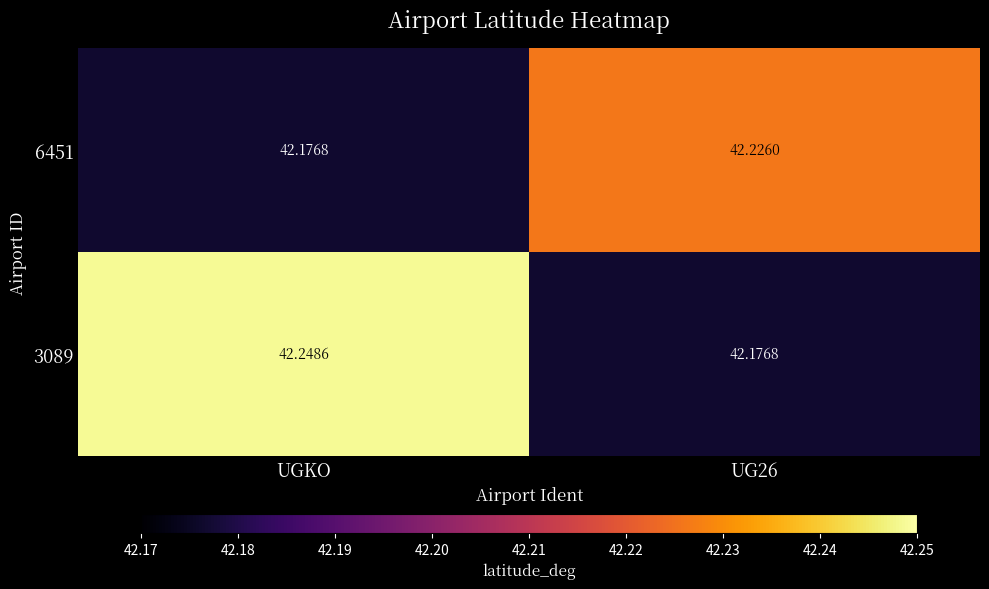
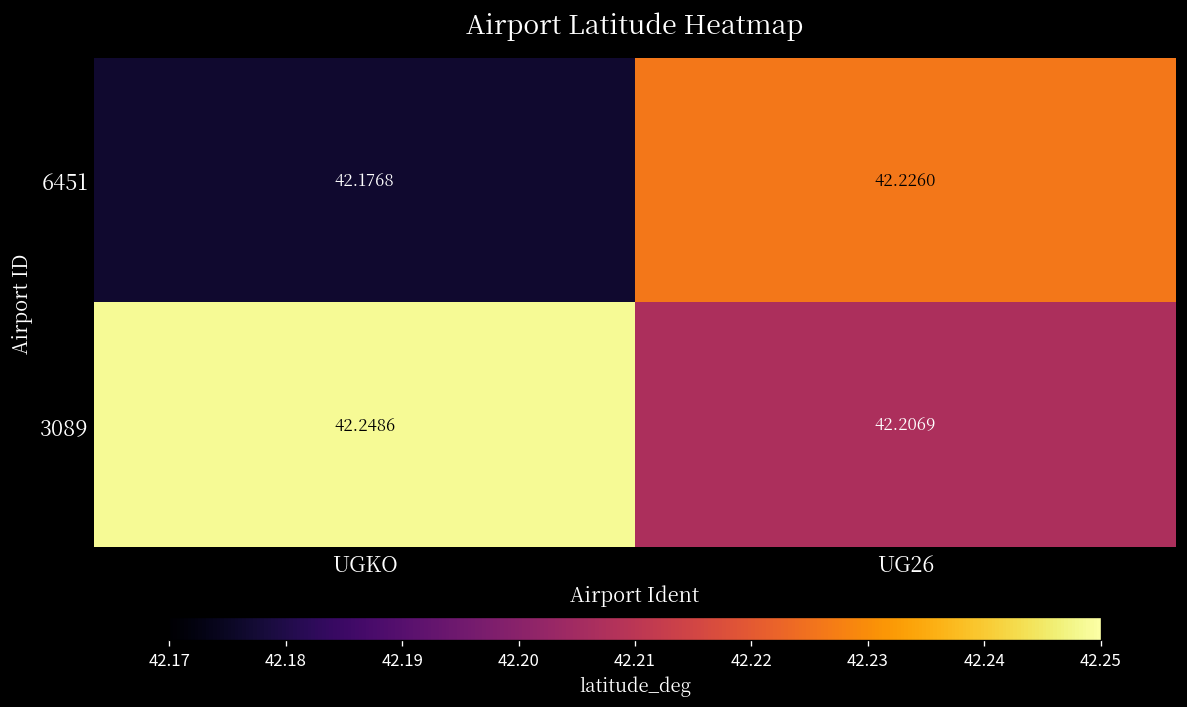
3089, UG26: 42.1768 -> 42.2069
